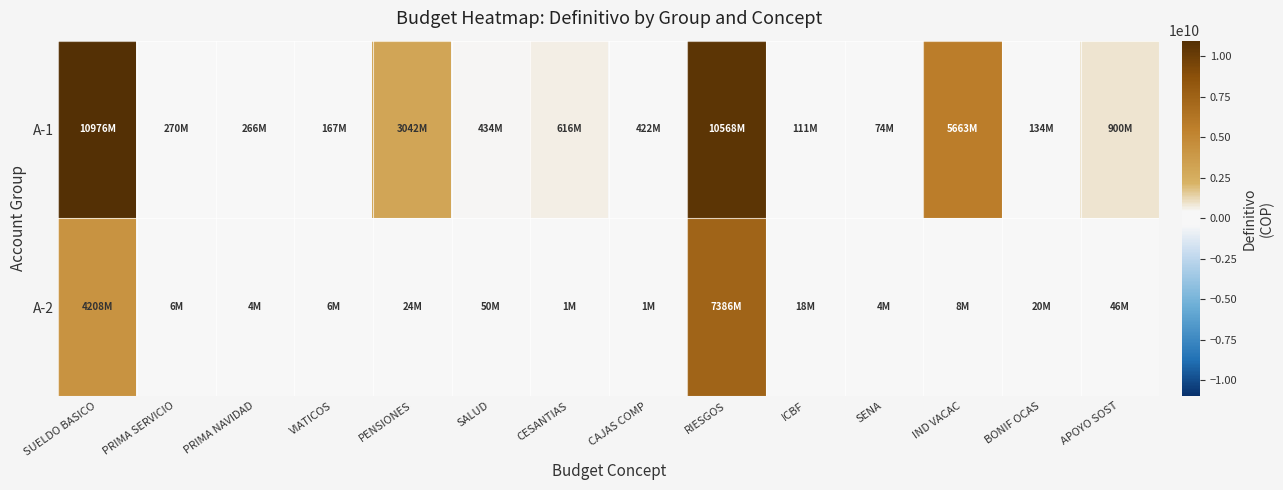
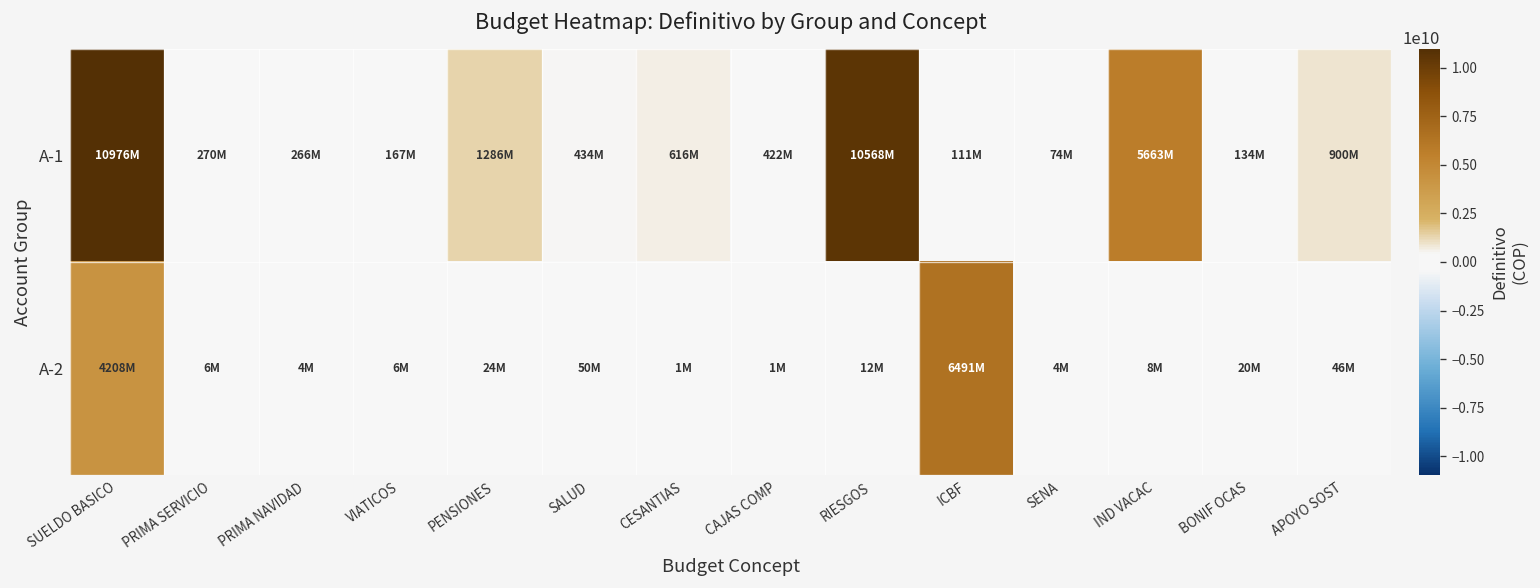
A-1, PENSIONES: 3042M -> 1286M
A-2, RIESGOS: 7386M -> 12M
A-2, ICBF: 18M -> 6491M
